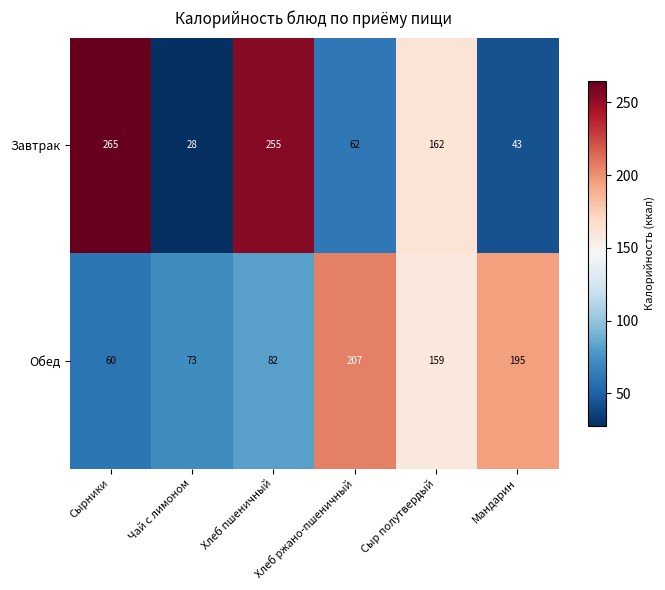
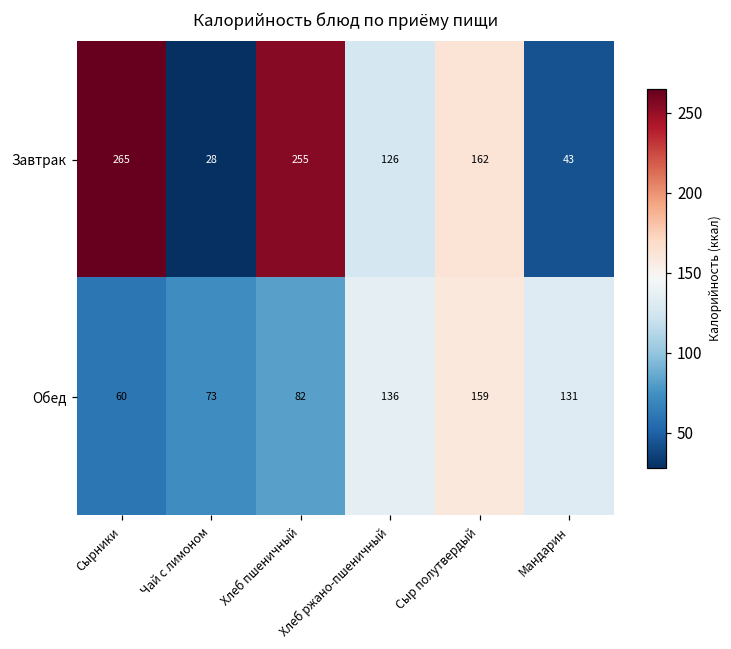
Завтрак, Хлеб ржано-пшеничный: 62 -> 126
Обед, Хлеб ржано-пшеничный: 207 -> 136
Обед, Мандарин: 195 -> 131
